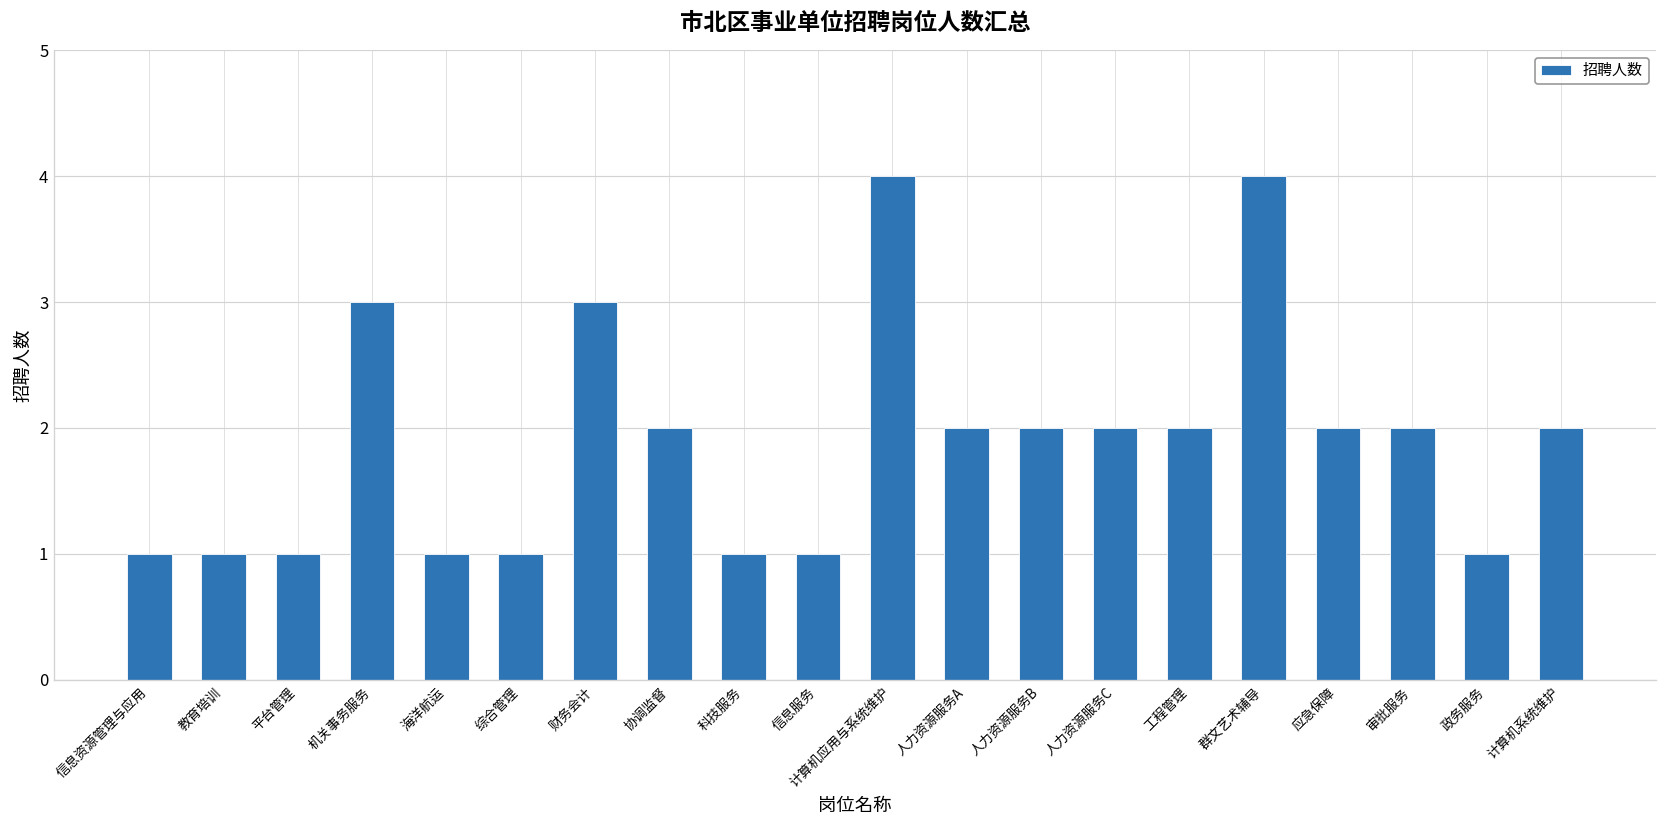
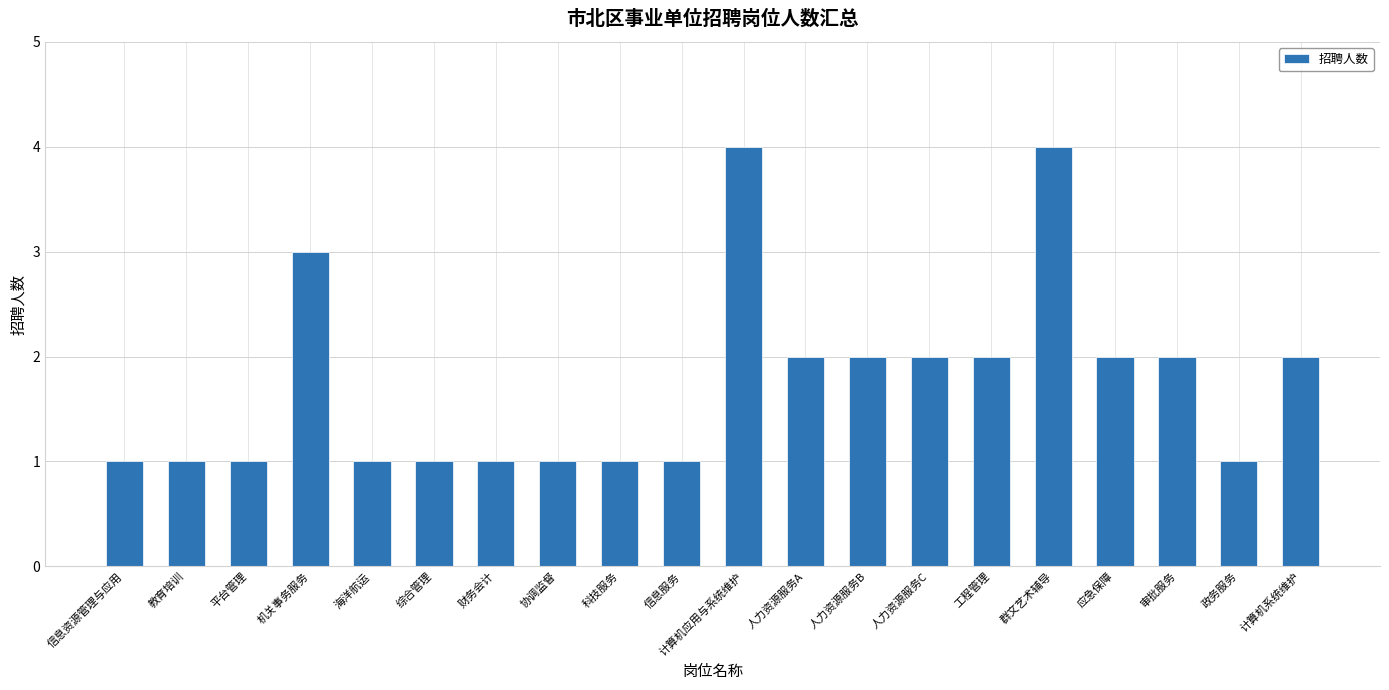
财务会计: 3 -> 1
协调监督: 2 -> 1
